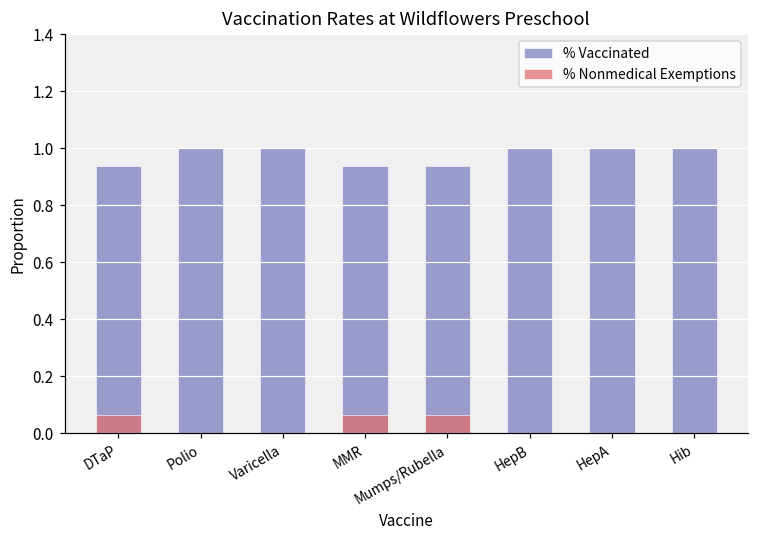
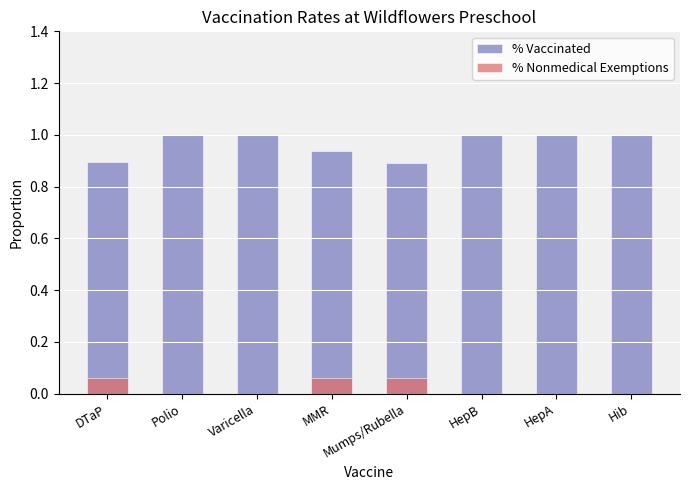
% Vaccinated, DTaP: 0.94 -> 0.89
% Vaccinated, Mumps/Rubella: 0.94 -> 0.89
